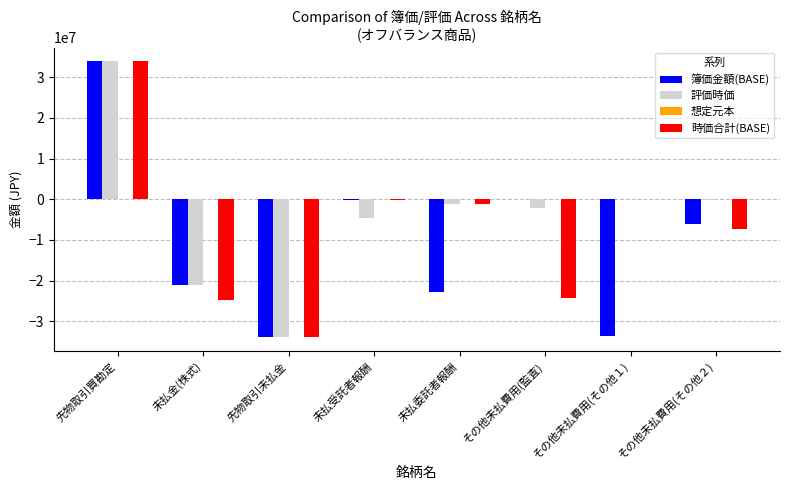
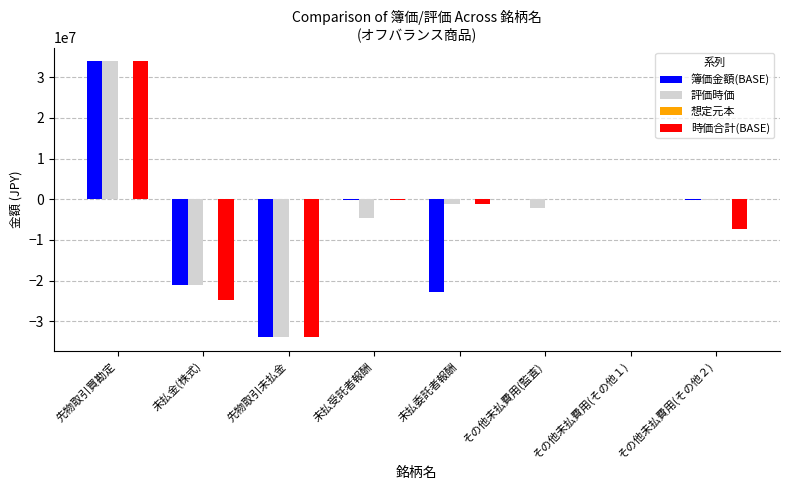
時価合計(BASE), その他未払費用(監査): -24000000 -> 0
簿価金額(BASE), その他未払費用(その他１): -34000000 -> 0
簿価金額(BASE), その他未払費用(その他２): -6000000 -> 0
